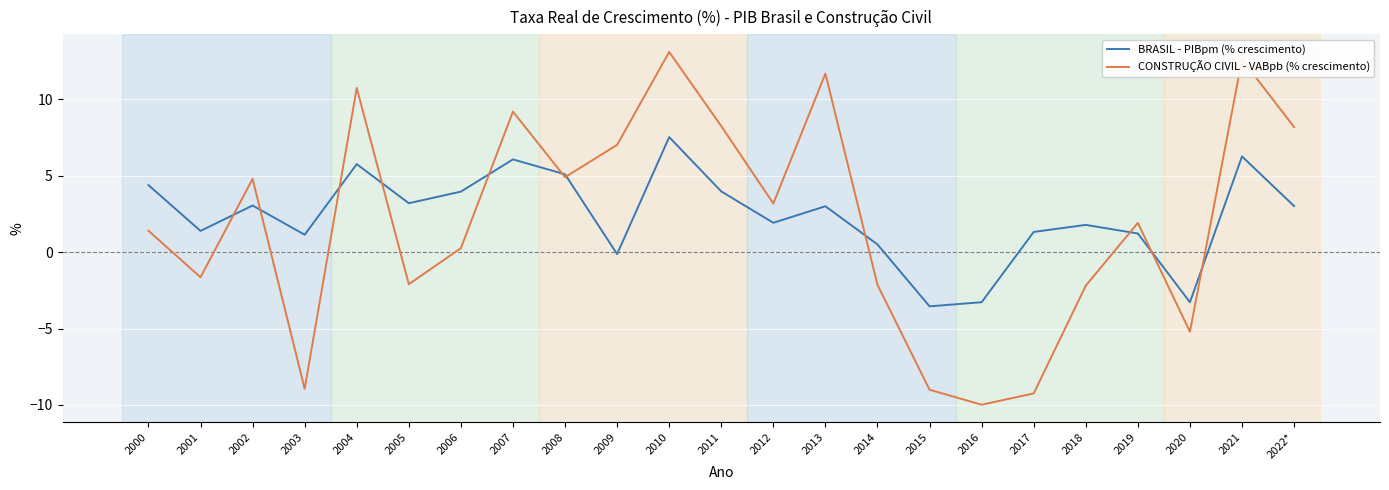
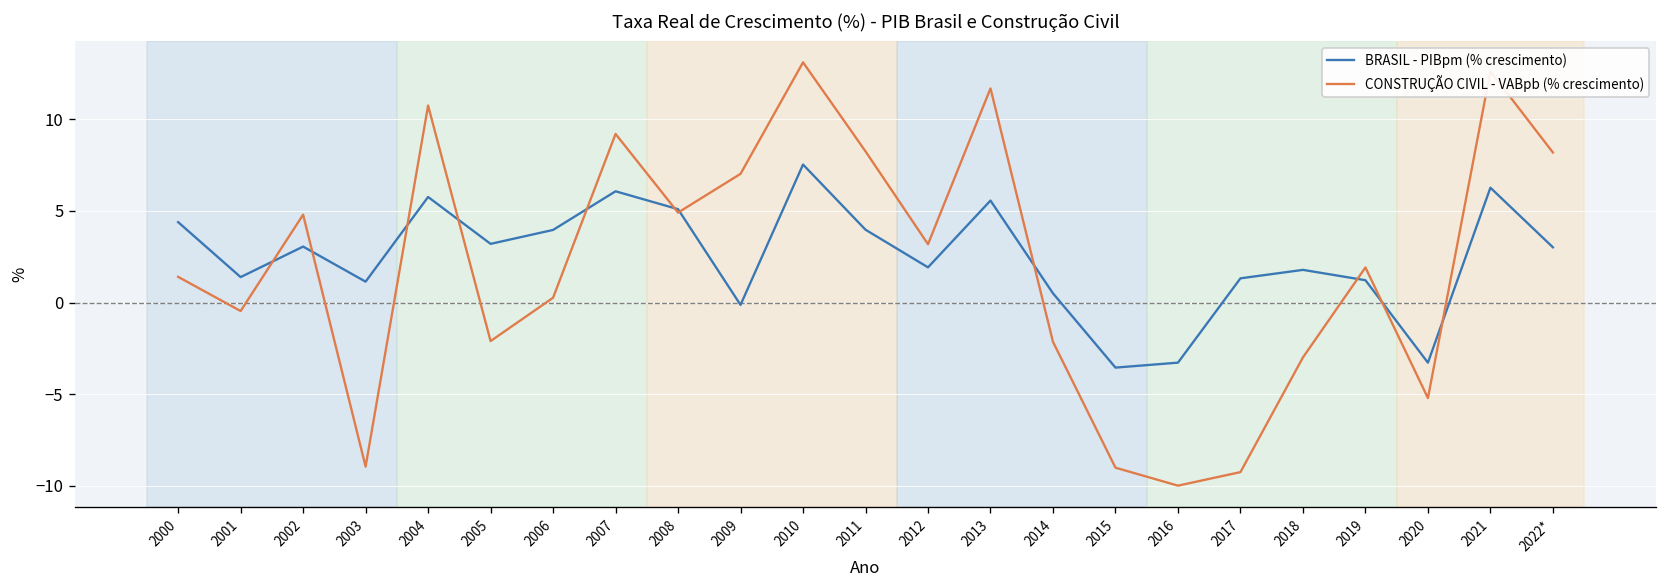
CONSTRUÇÃO CIVIL - VABpb (% crescimento), 2001: -1.6 -> -0.5
BRASIL - PIBpm (% crescimento), 2013: 3.0 -> 5.6
CONSTRUÇÃO CIVIL - VABpb (% crescimento), 2018: -2.2 -> -3.0
